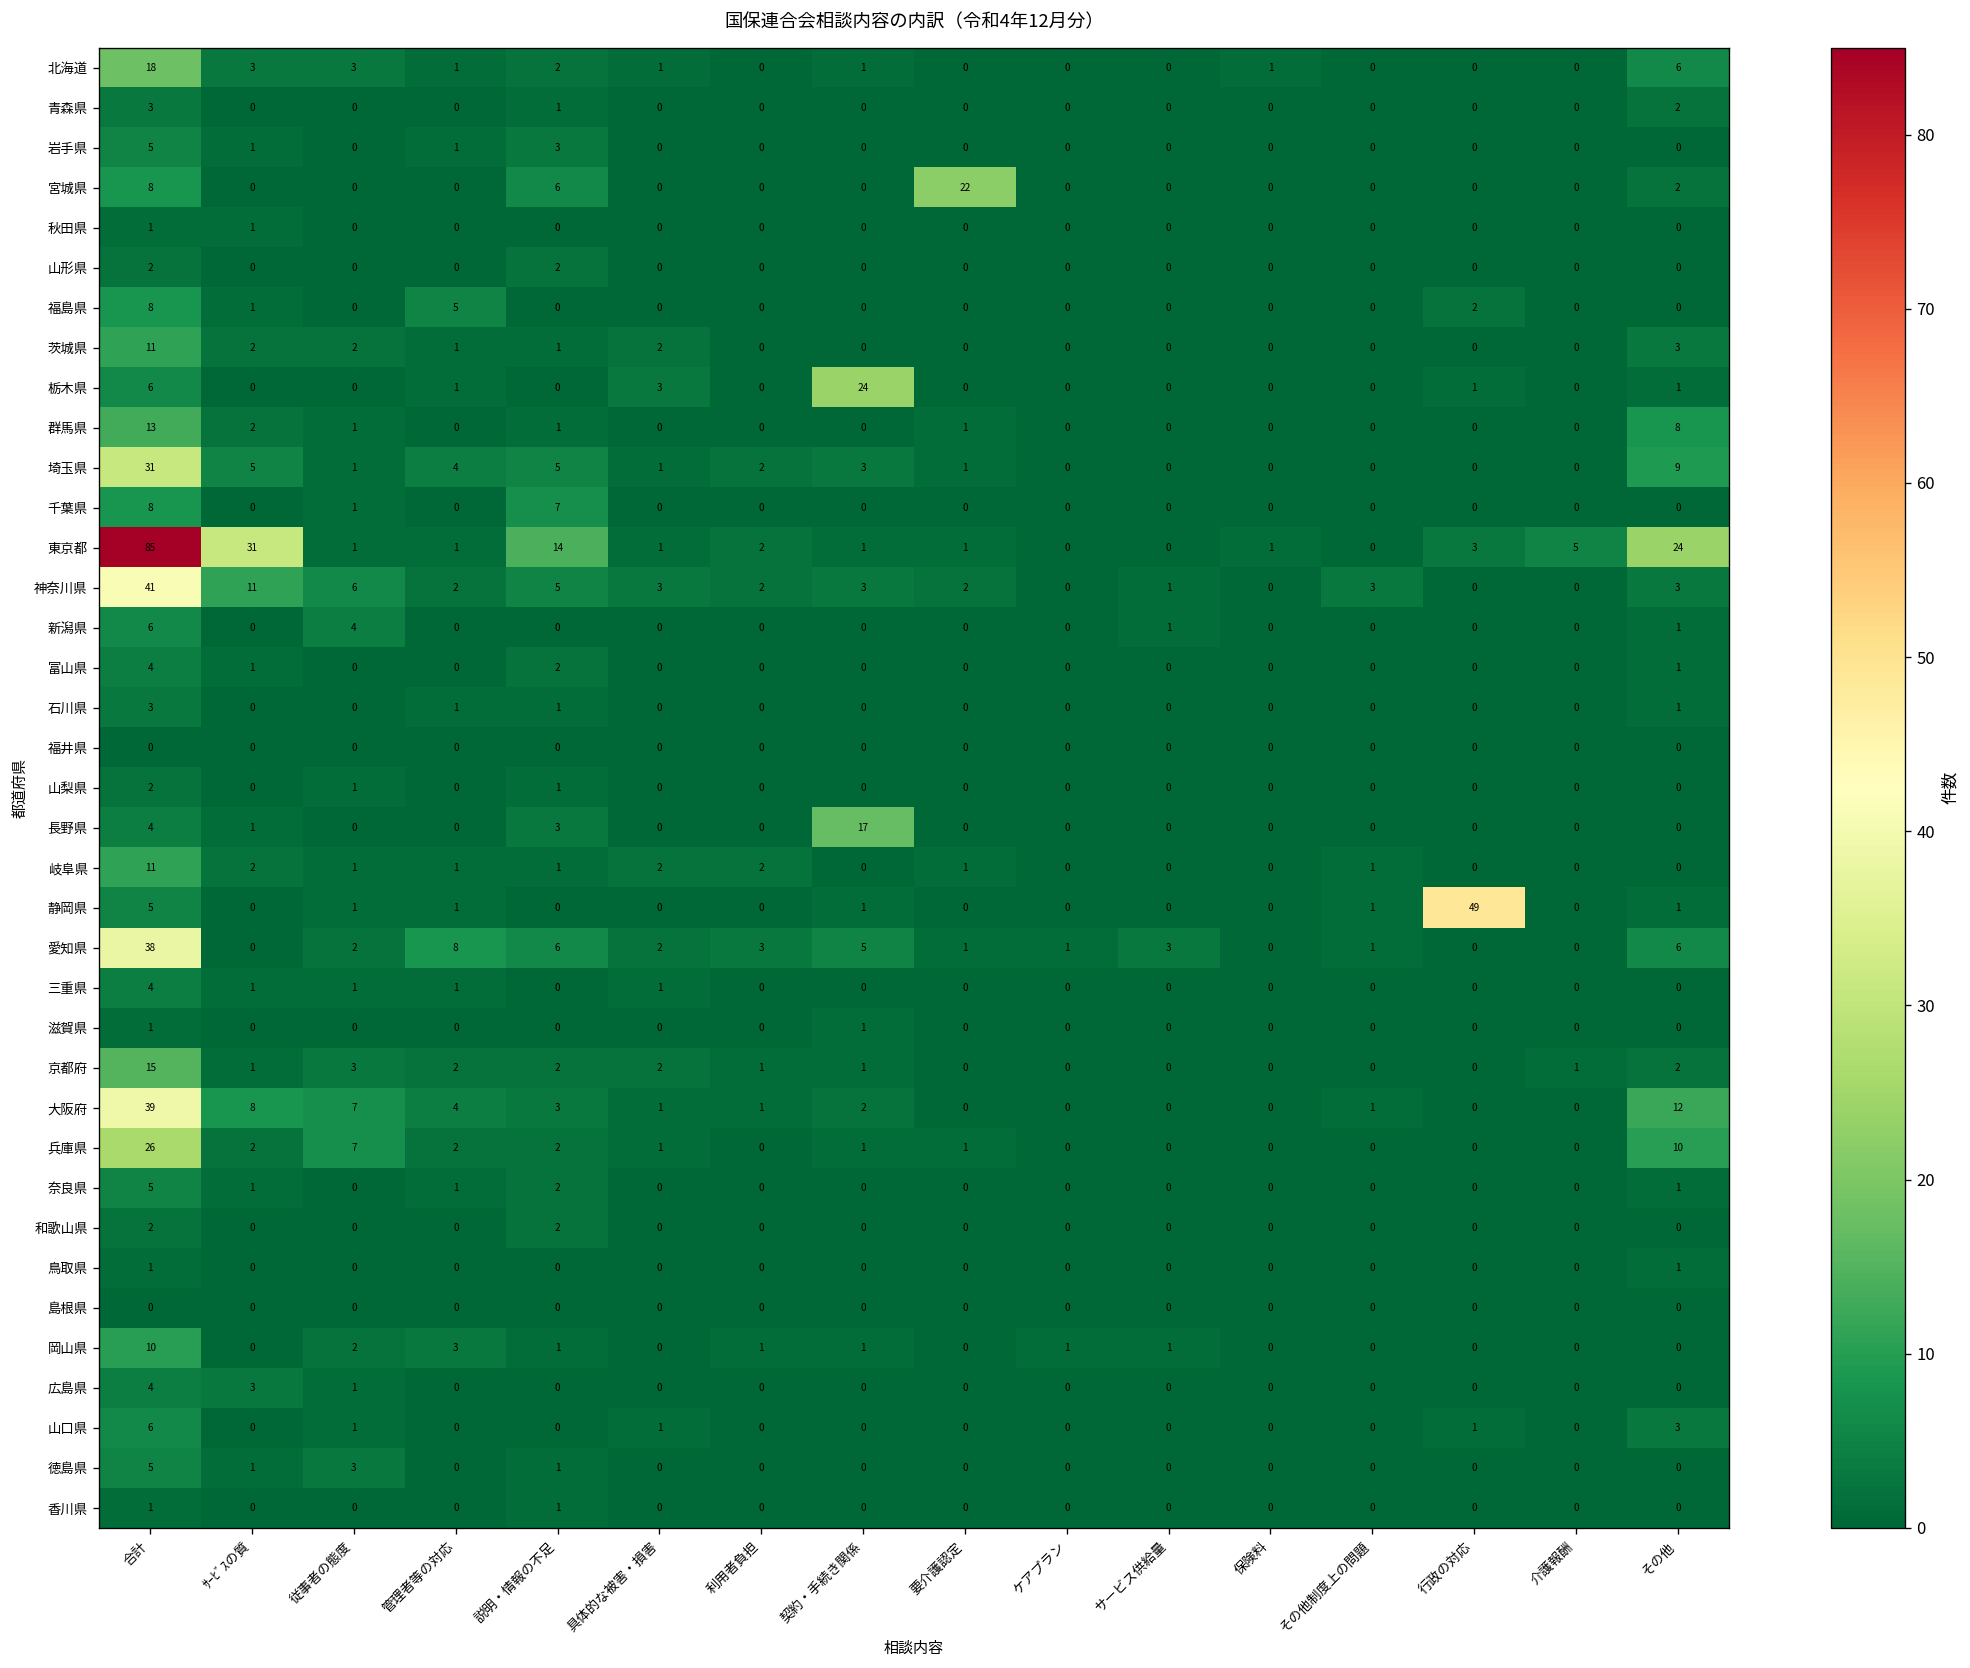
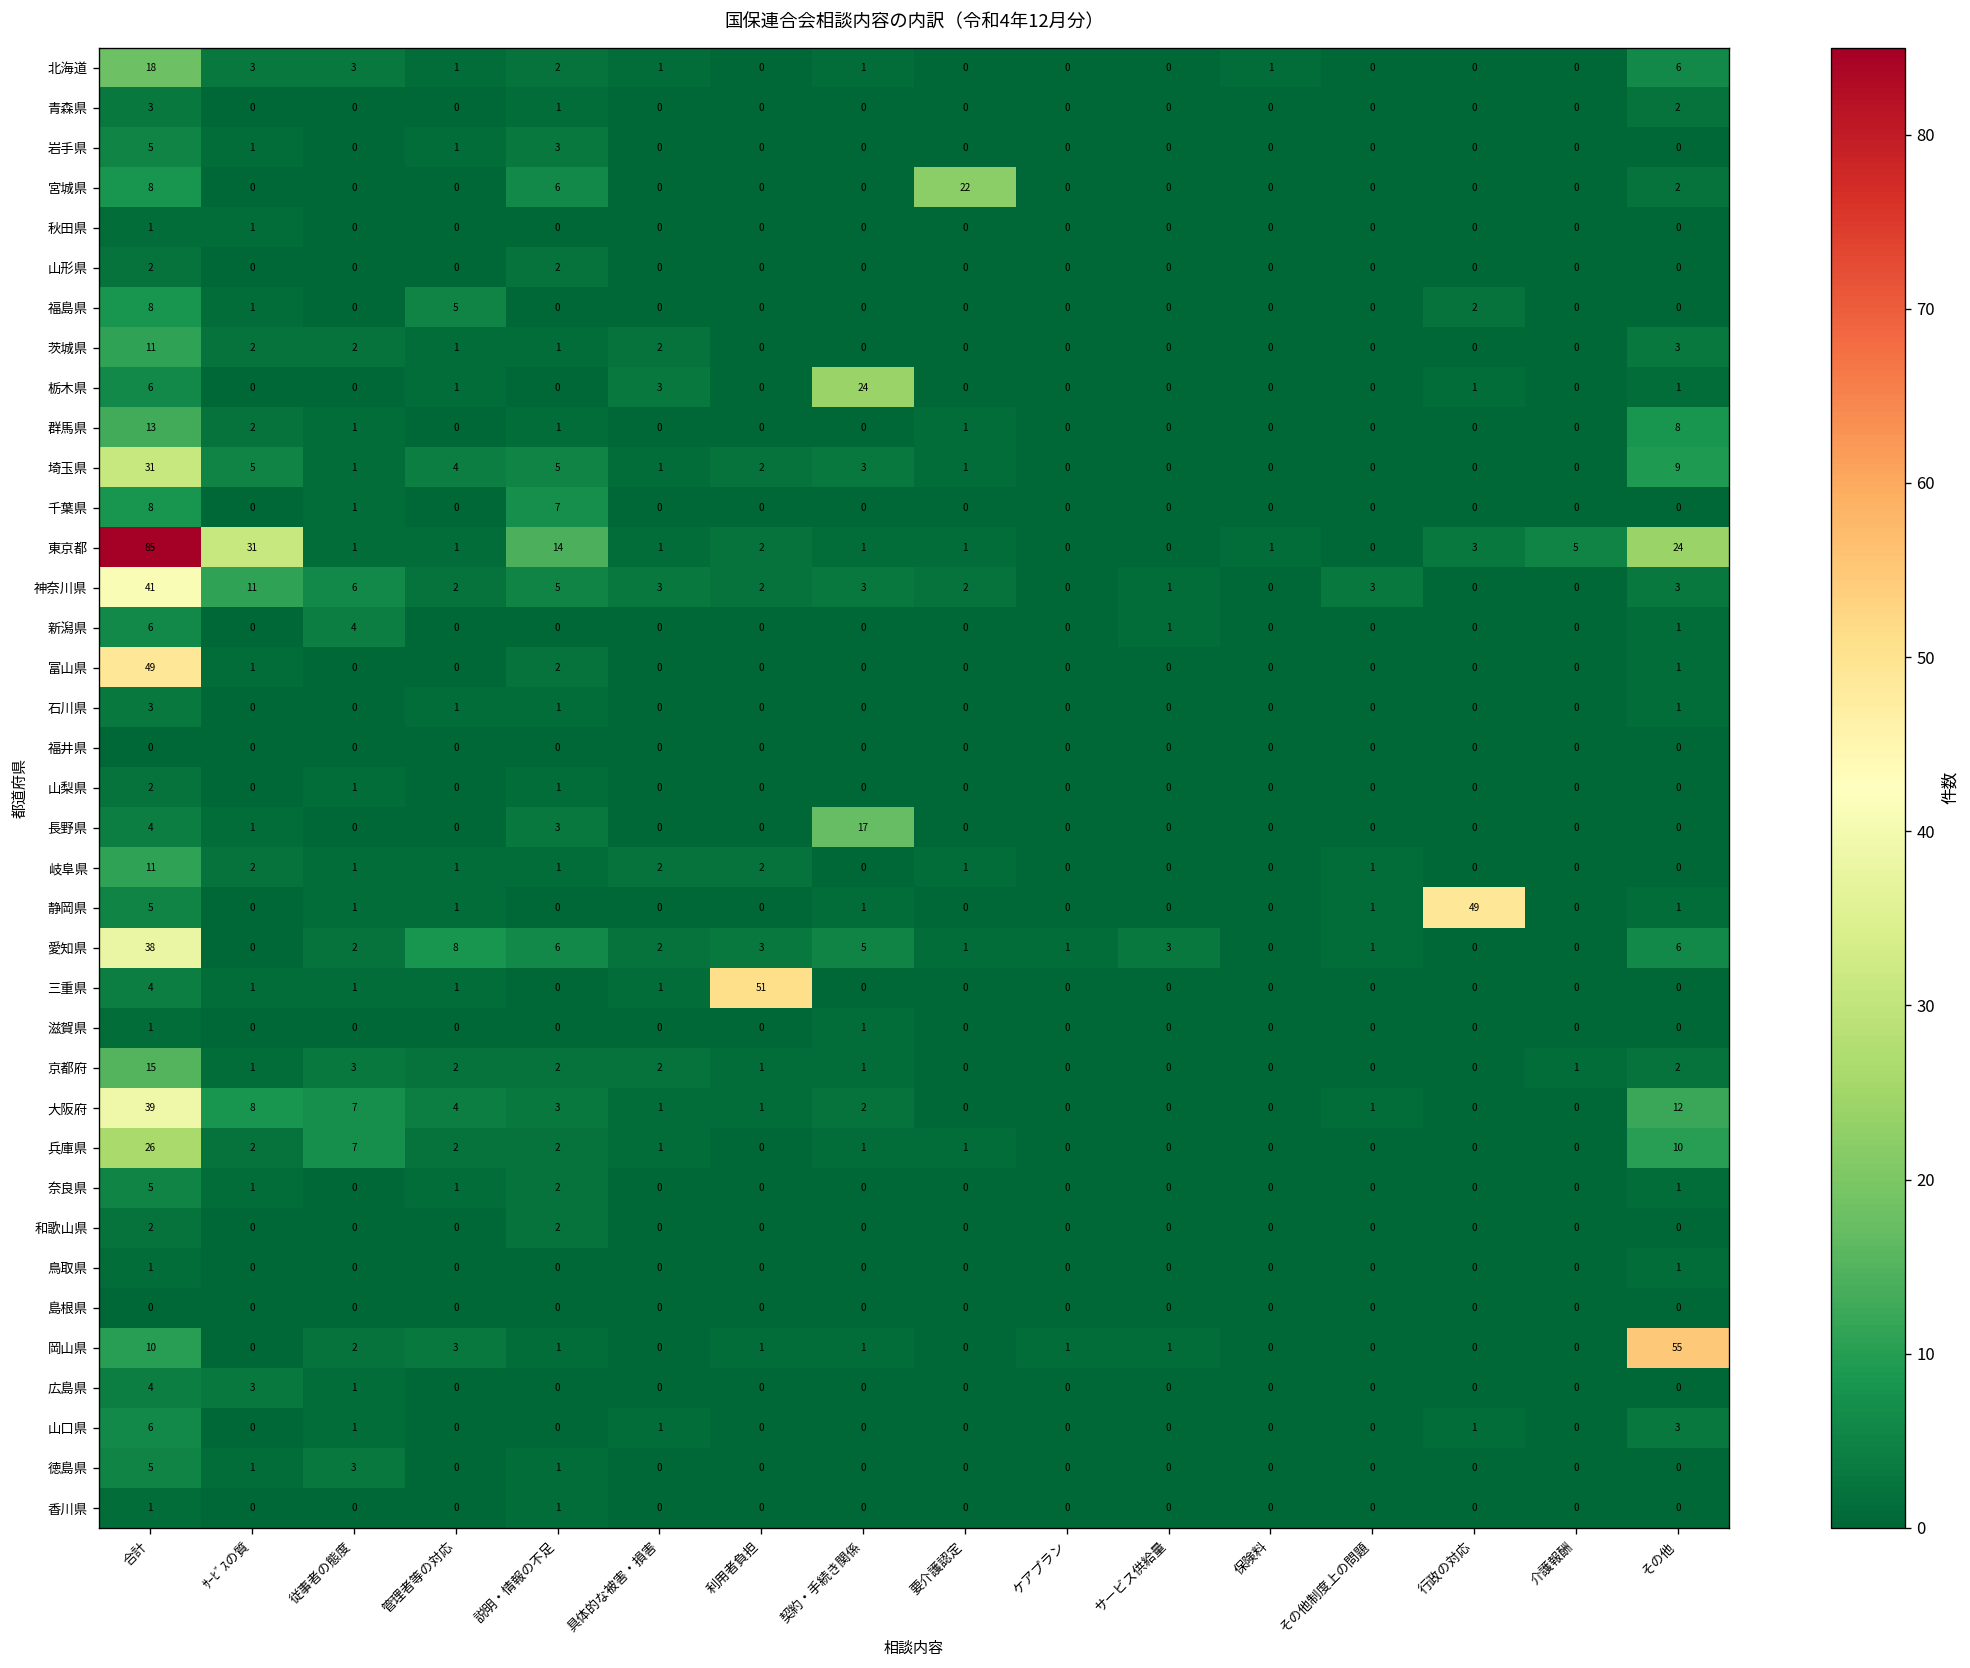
富山県, 合計: 4 -> 49
三重県, 利用者負担: 0 -> 51
岡山県, その他: 0 -> 55
